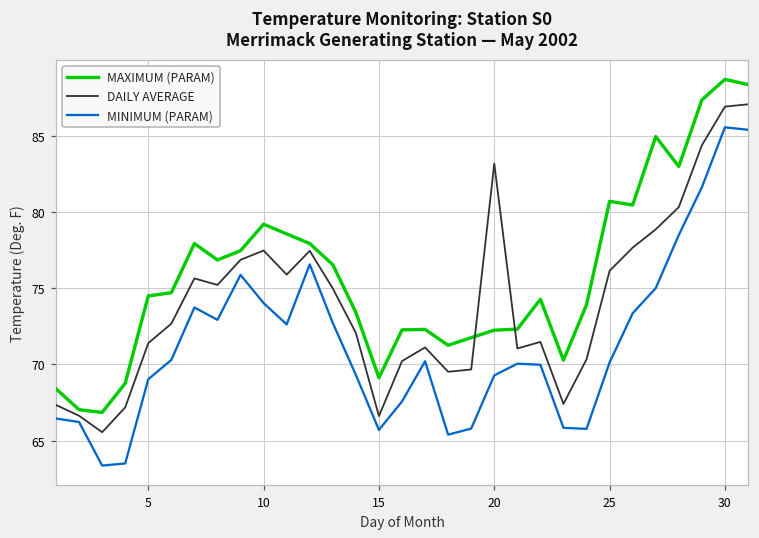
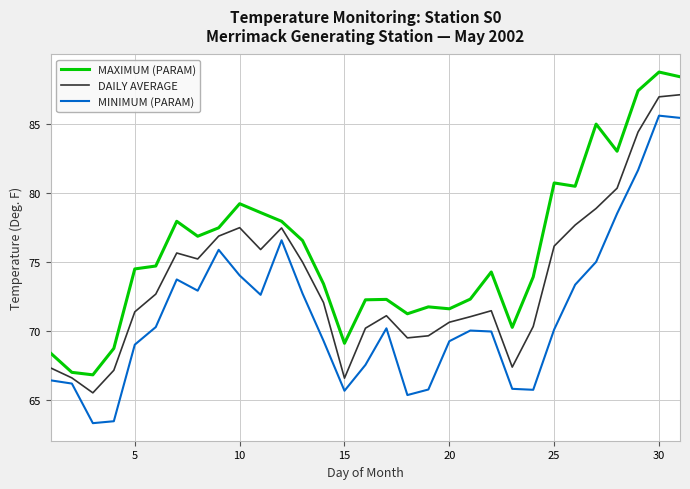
MAXIMUM (PARAM), 20: 72.3 -> 71.6
DAILY AVERAGE, 20: 83.2 -> 70.7
